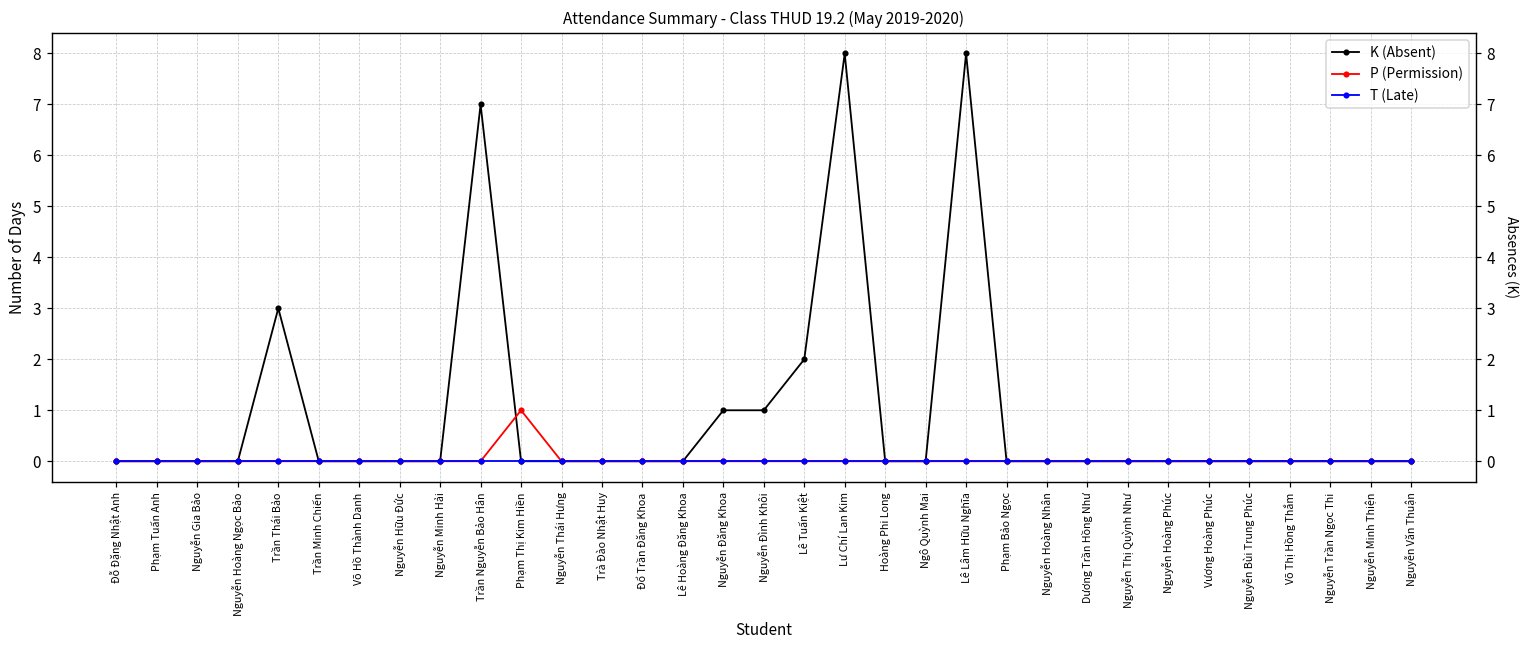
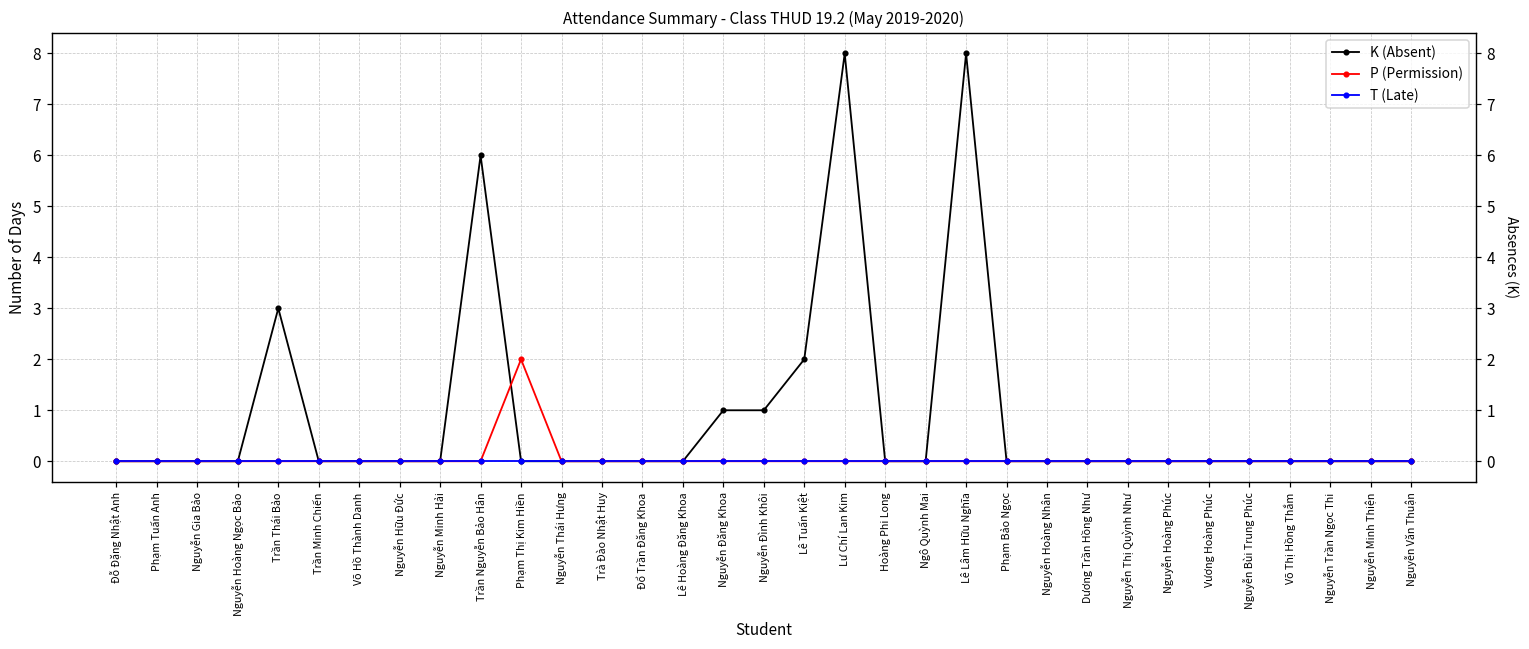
K (Absent), Trần Nguyễn Bảo Hân: 7 -> 6
P (Permission), Phạm Thị Kim Hiền: 1 -> 2
